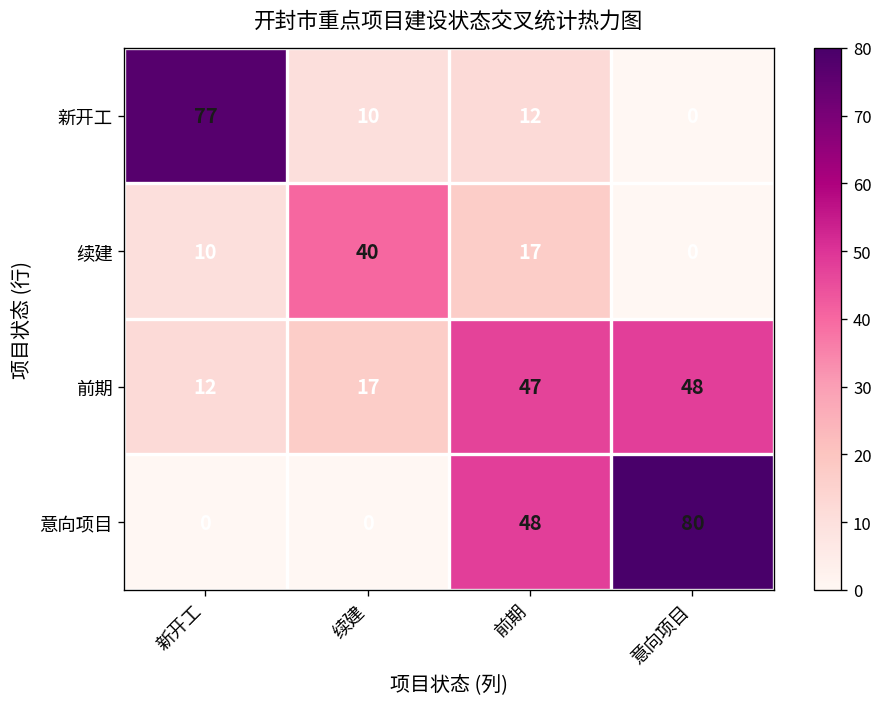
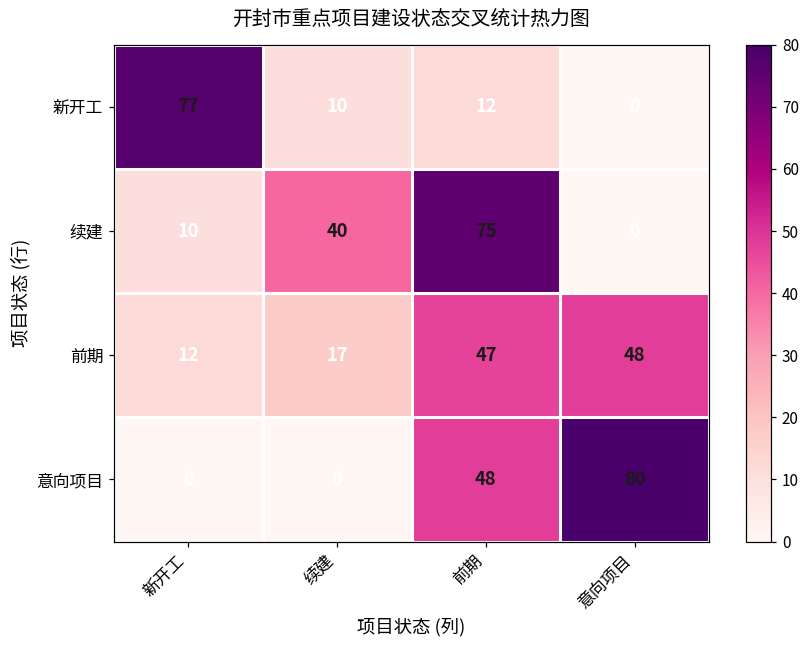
续建, 前期: 17 -> 75
